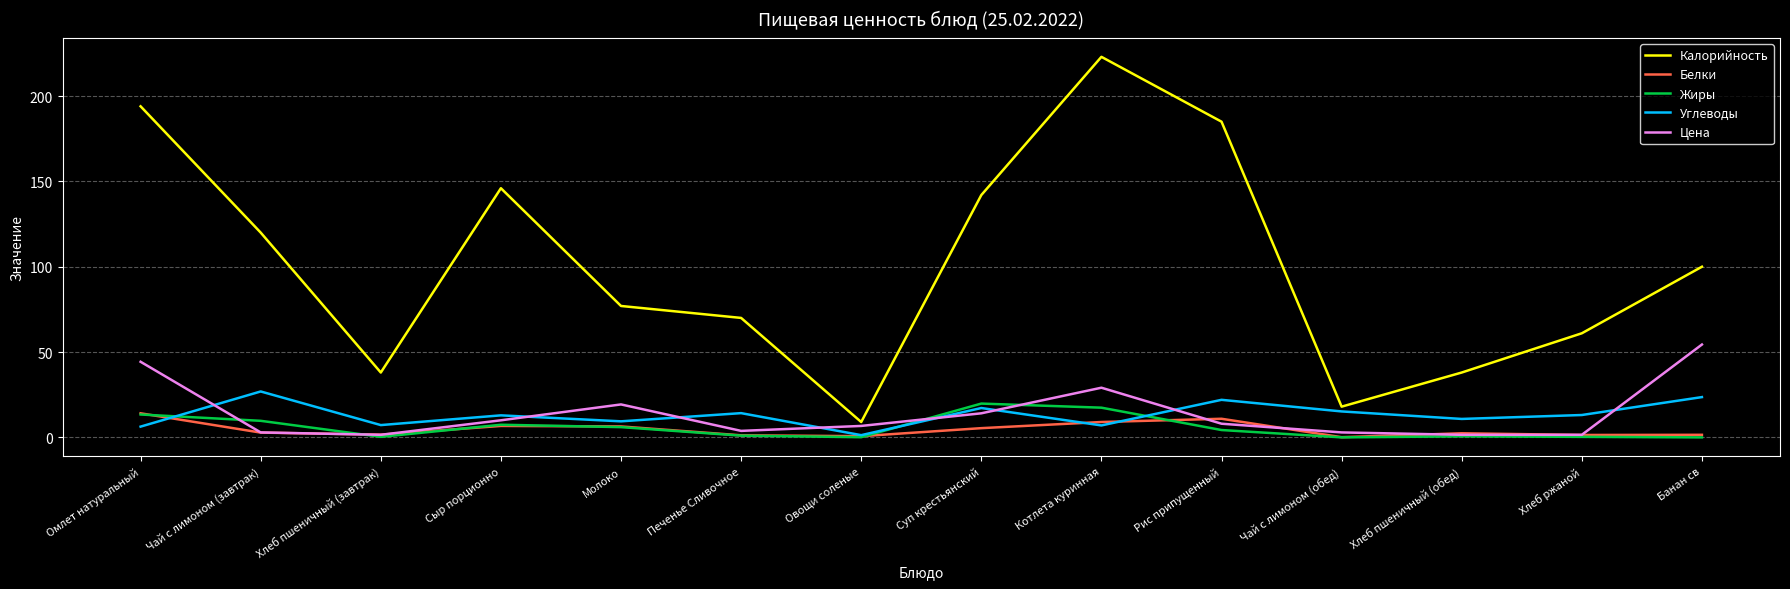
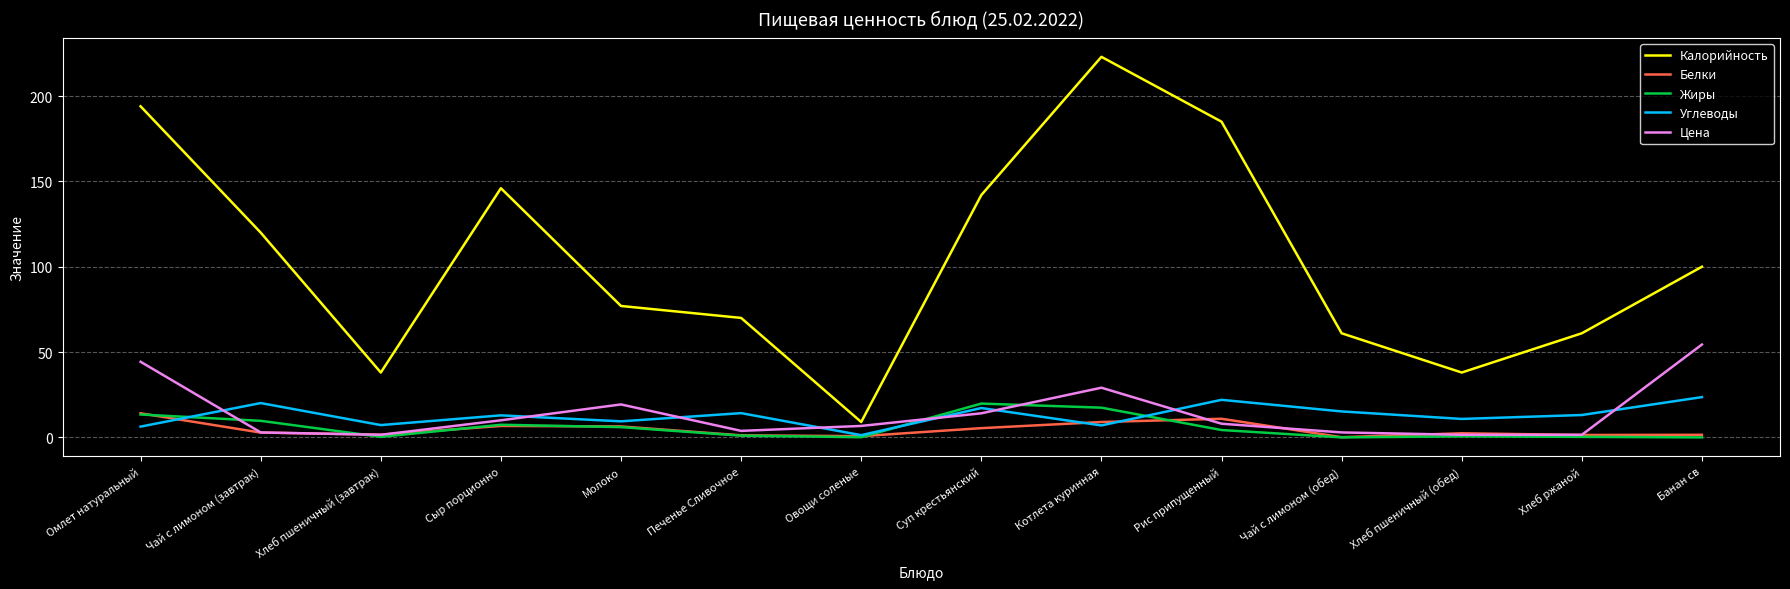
Углеводы, Чай с лимоном (завтрак): 27 -> 20
Калорийность, Чай с лимоном (обед): 18 -> 61
